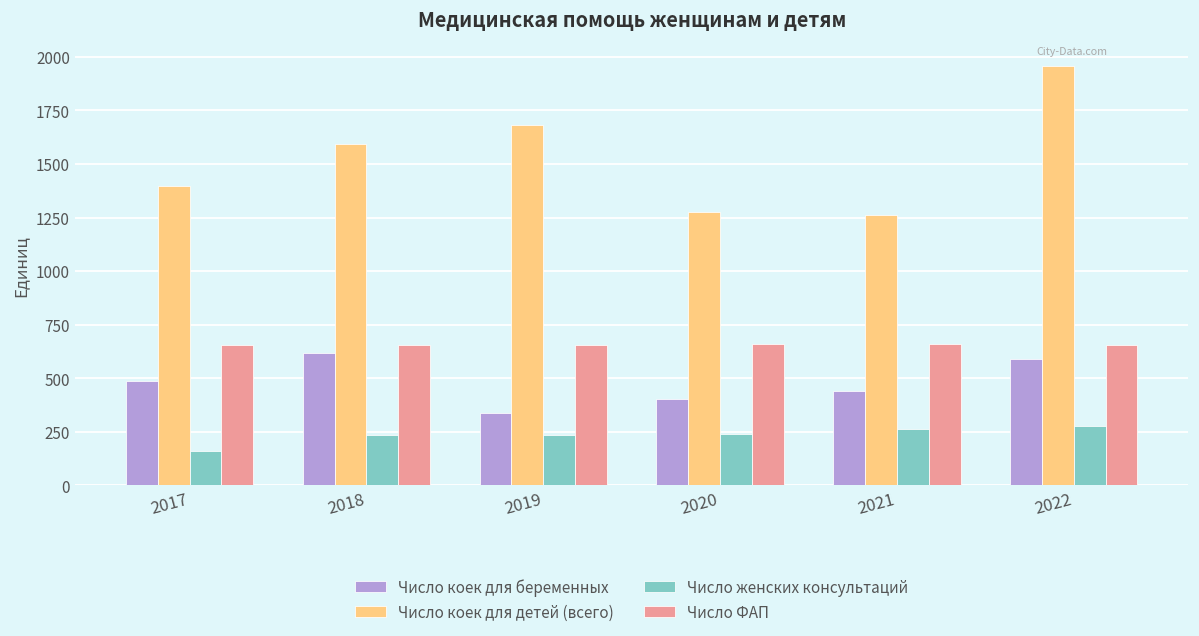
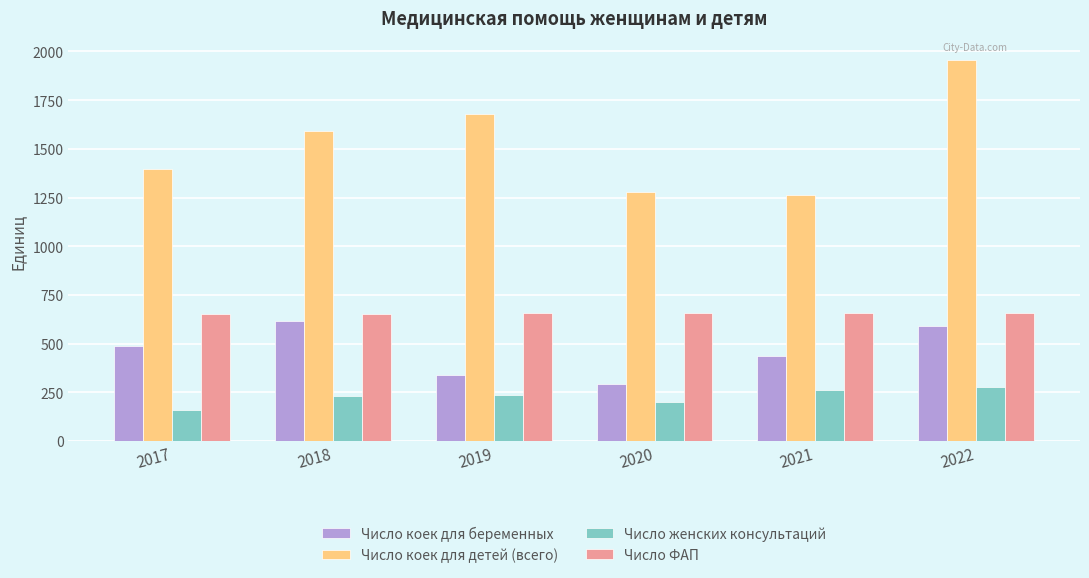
Число коек для беременных, 2020: 400 -> 290
Число женских консультаций, 2020: 240 -> 200
